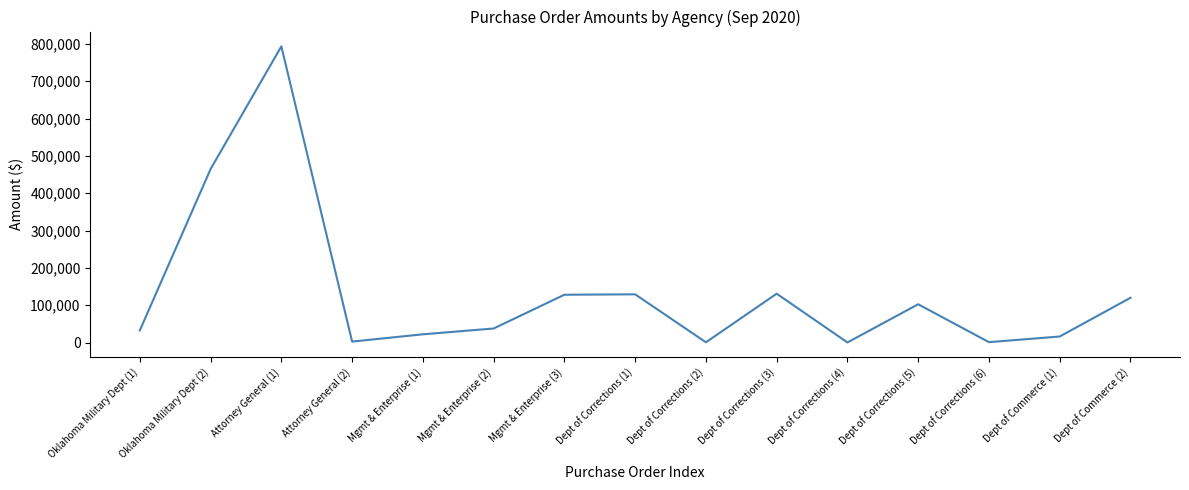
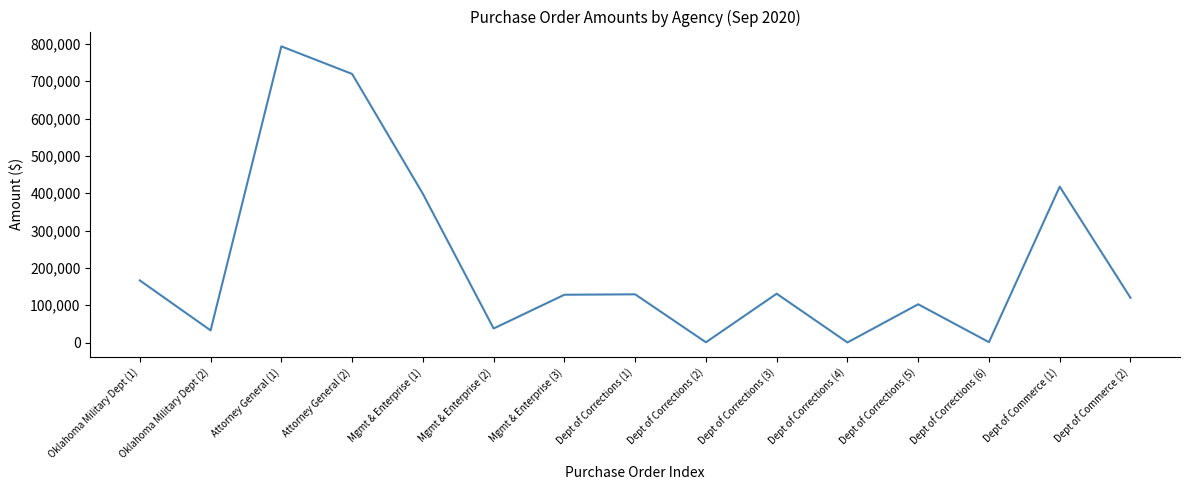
Oklahoma Military Dept (1): 30,000 -> 170,000
Oklahoma Military Dept (2): 460,000 -> 30,000
Attorney General (2): 0 -> 720,000
Mgmt & Enterprise (1): 20,000 -> 400,000
Dept of Commerce (1): 20,000 -> 420,000
